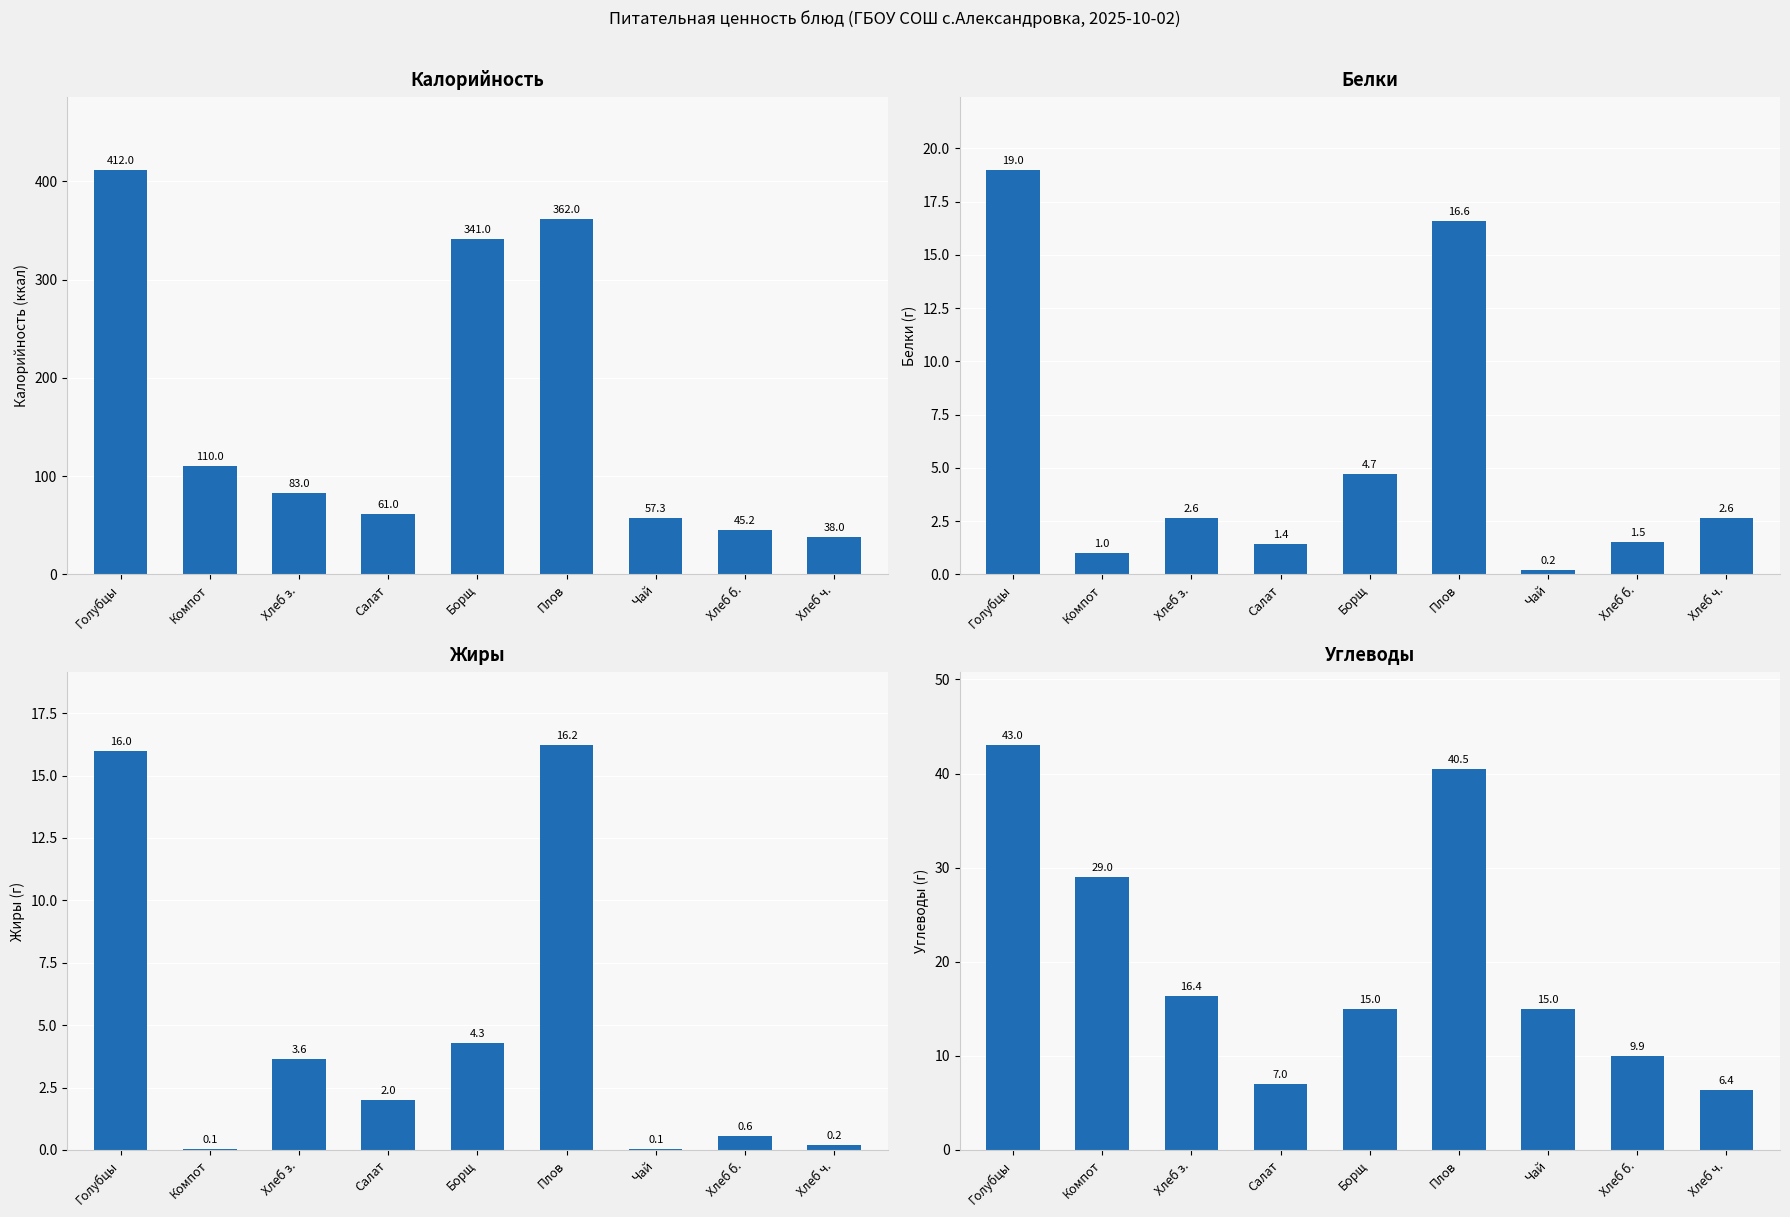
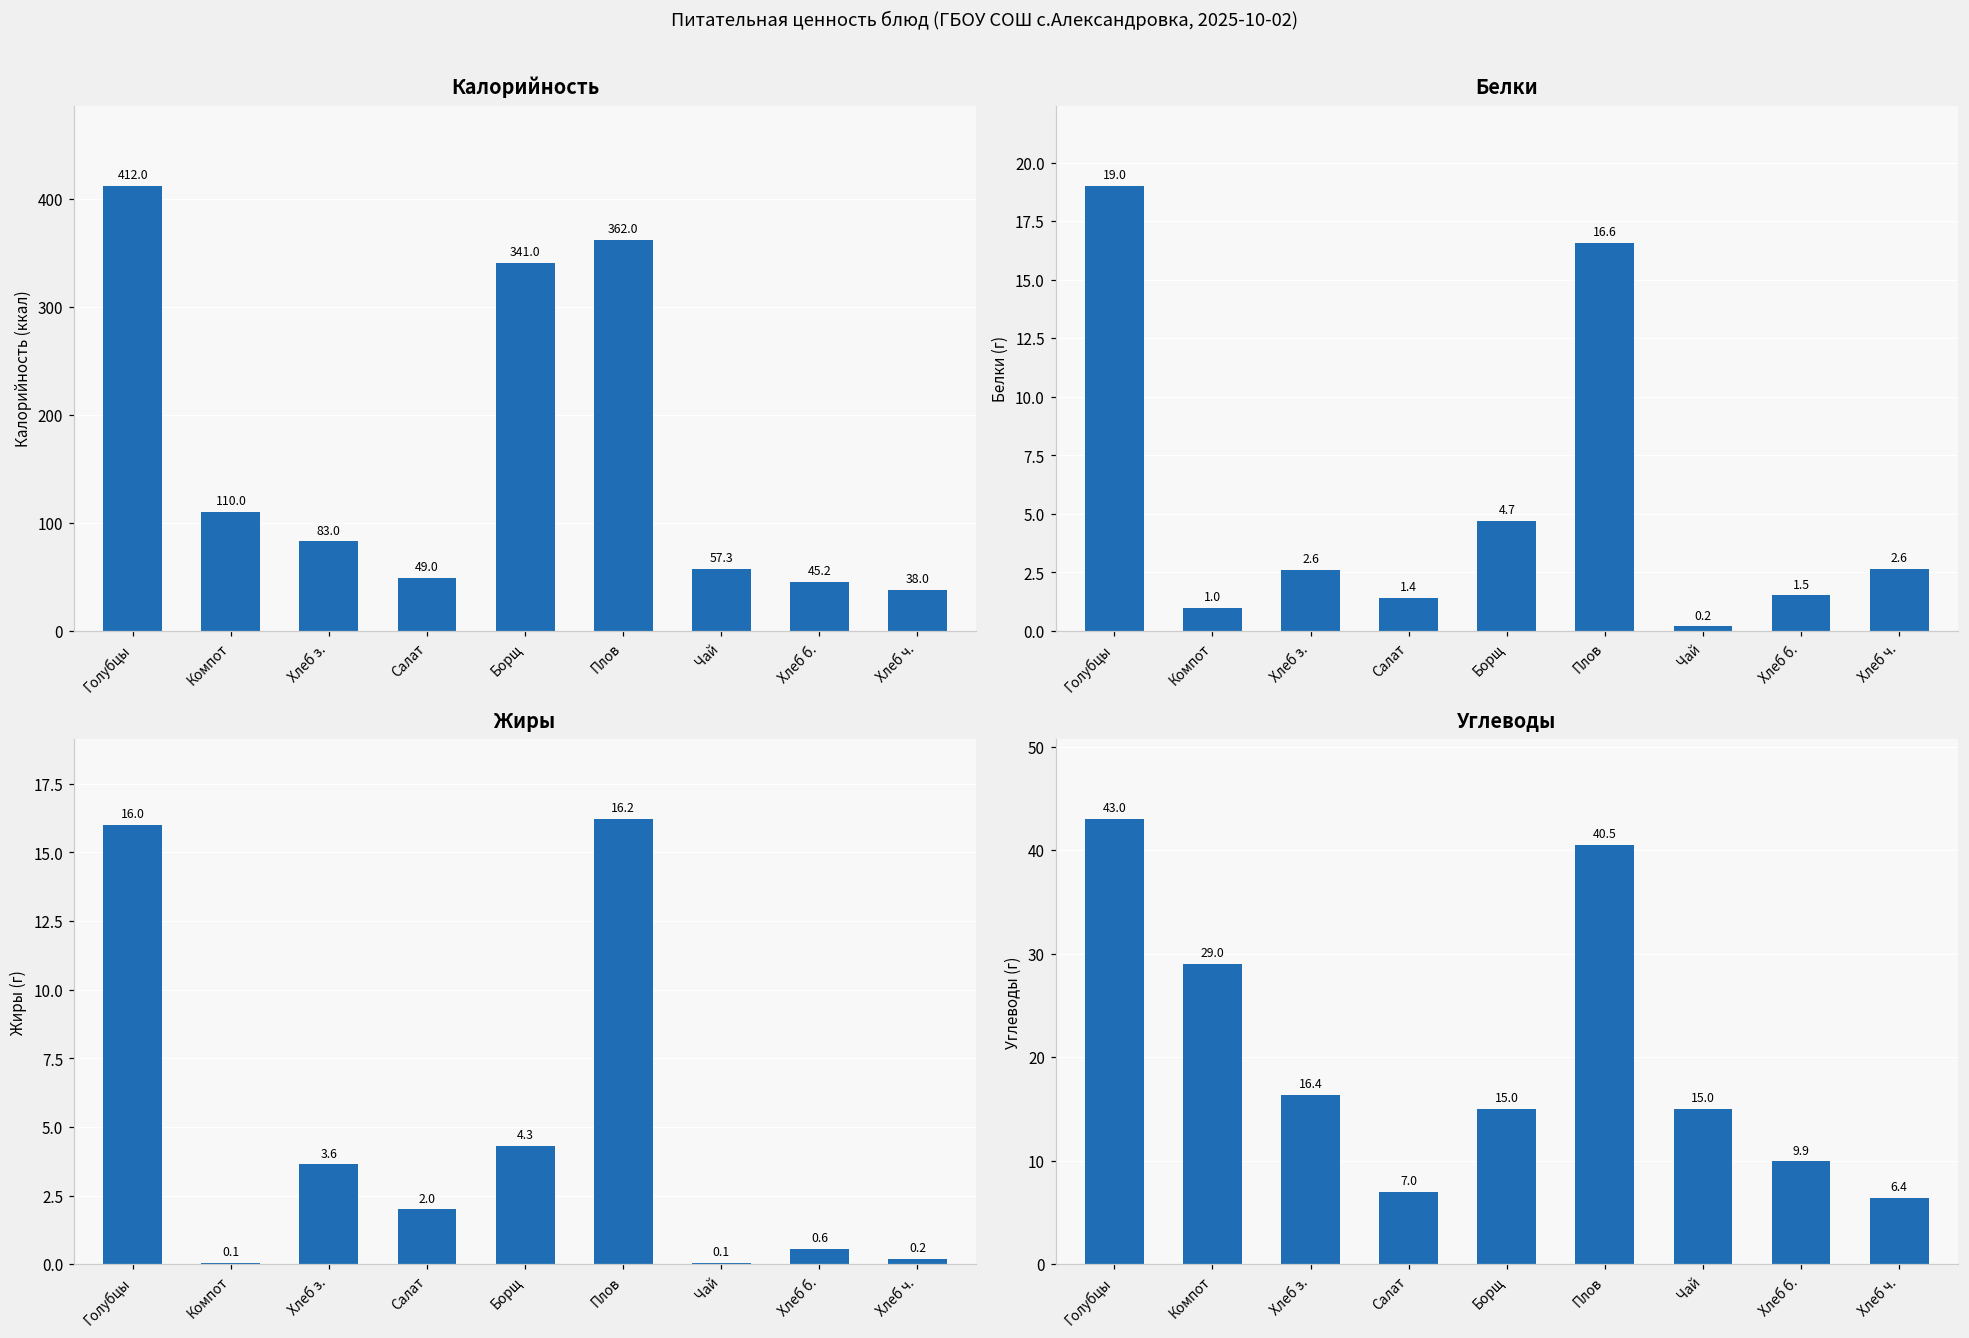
Калорийность, Салат: 61.0 -> 49.0
